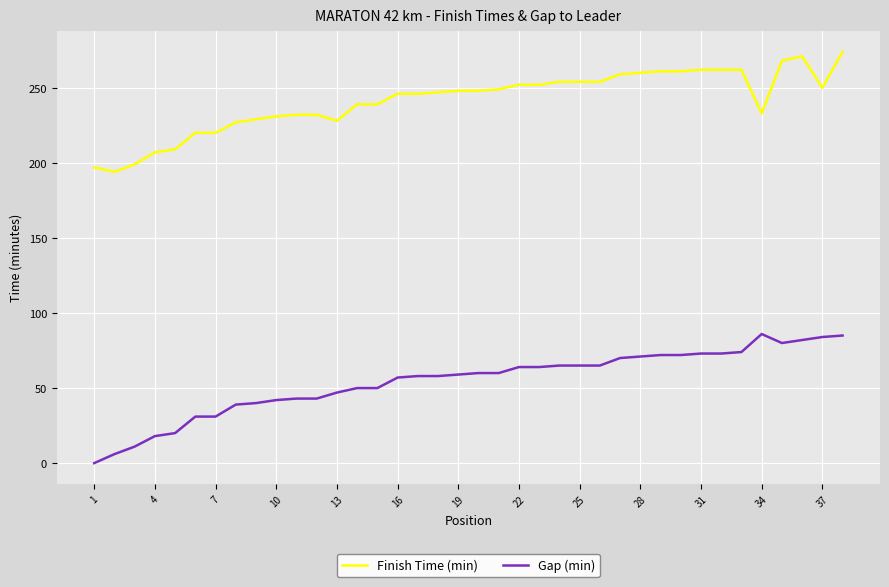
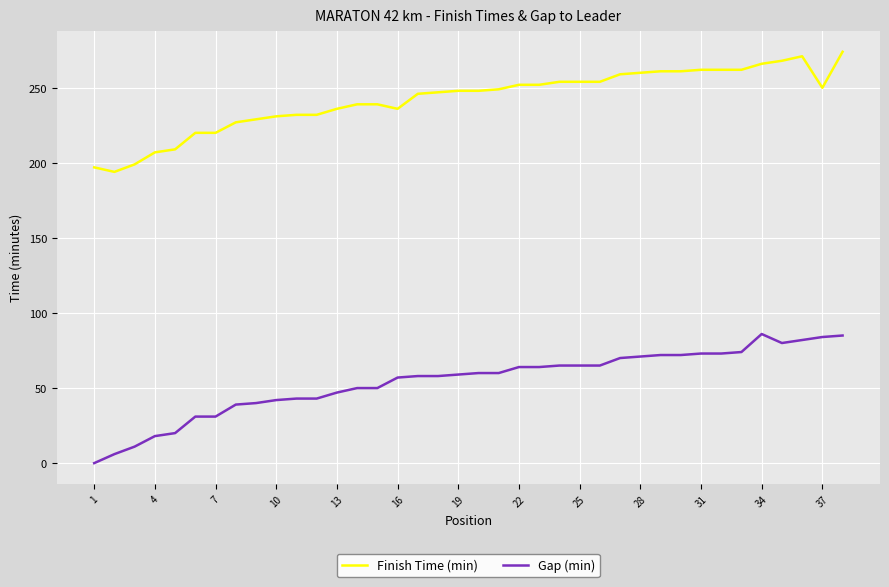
Finish Time (min), 13: 228 -> 236
Finish Time (min), 16: 246 -> 236
Finish Time (min), 34: 233 -> 266
